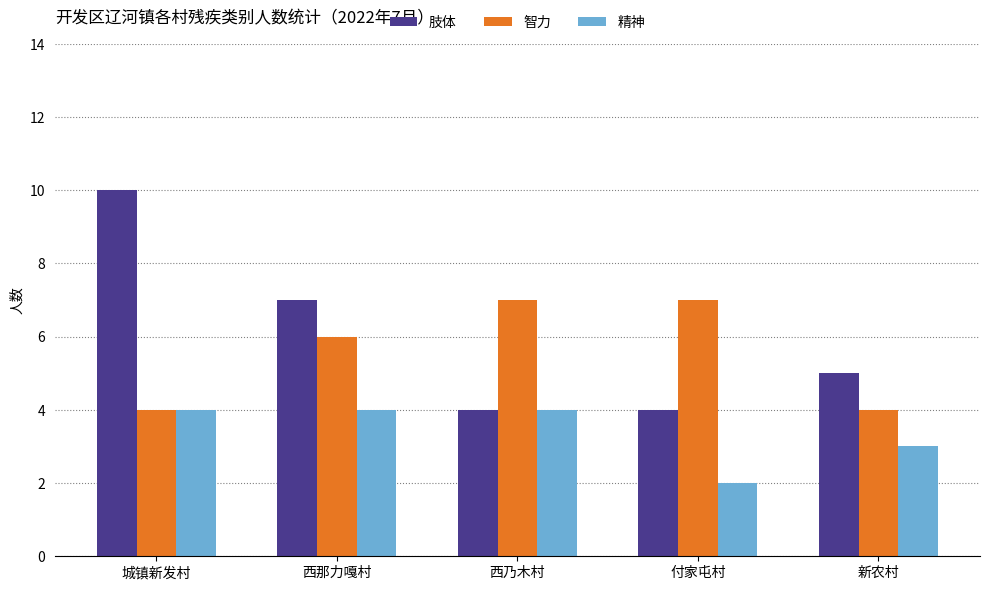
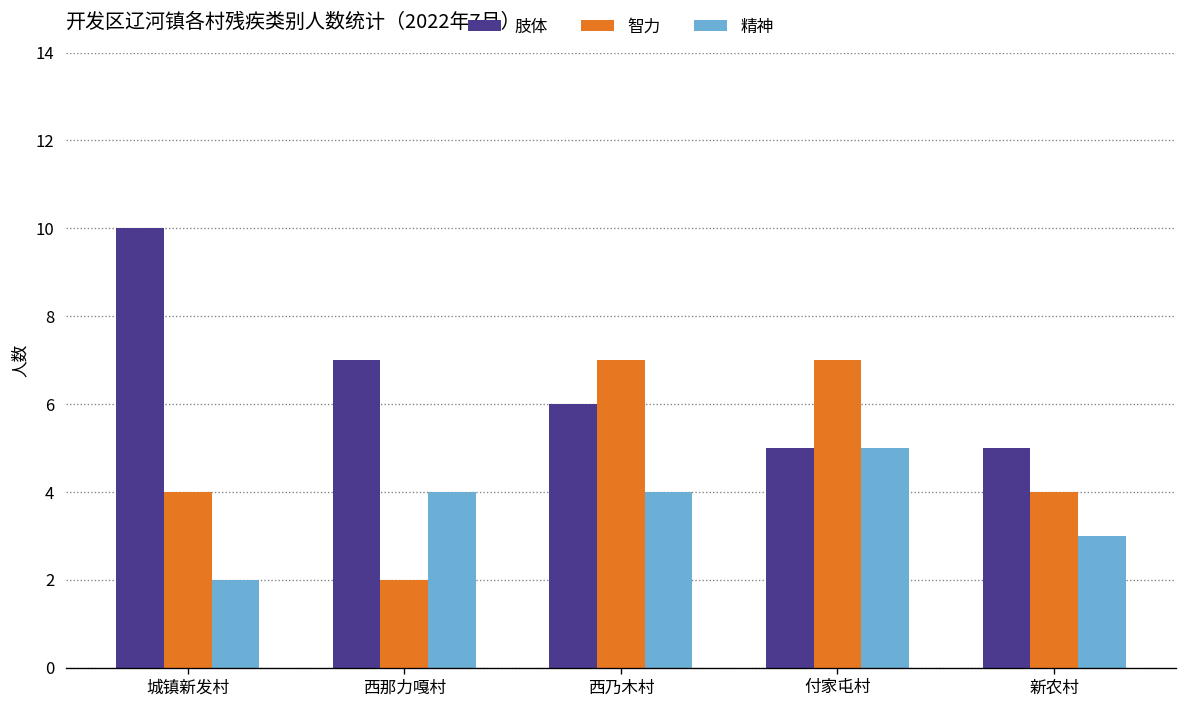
精神, 城镇新发村: 4 -> 2
智力, 西那力嘎村: 6 -> 2
肢体, 西乃木村: 4 -> 6
肢体, 付家屯村: 4 -> 5
精神, 付家屯村: 2 -> 5
